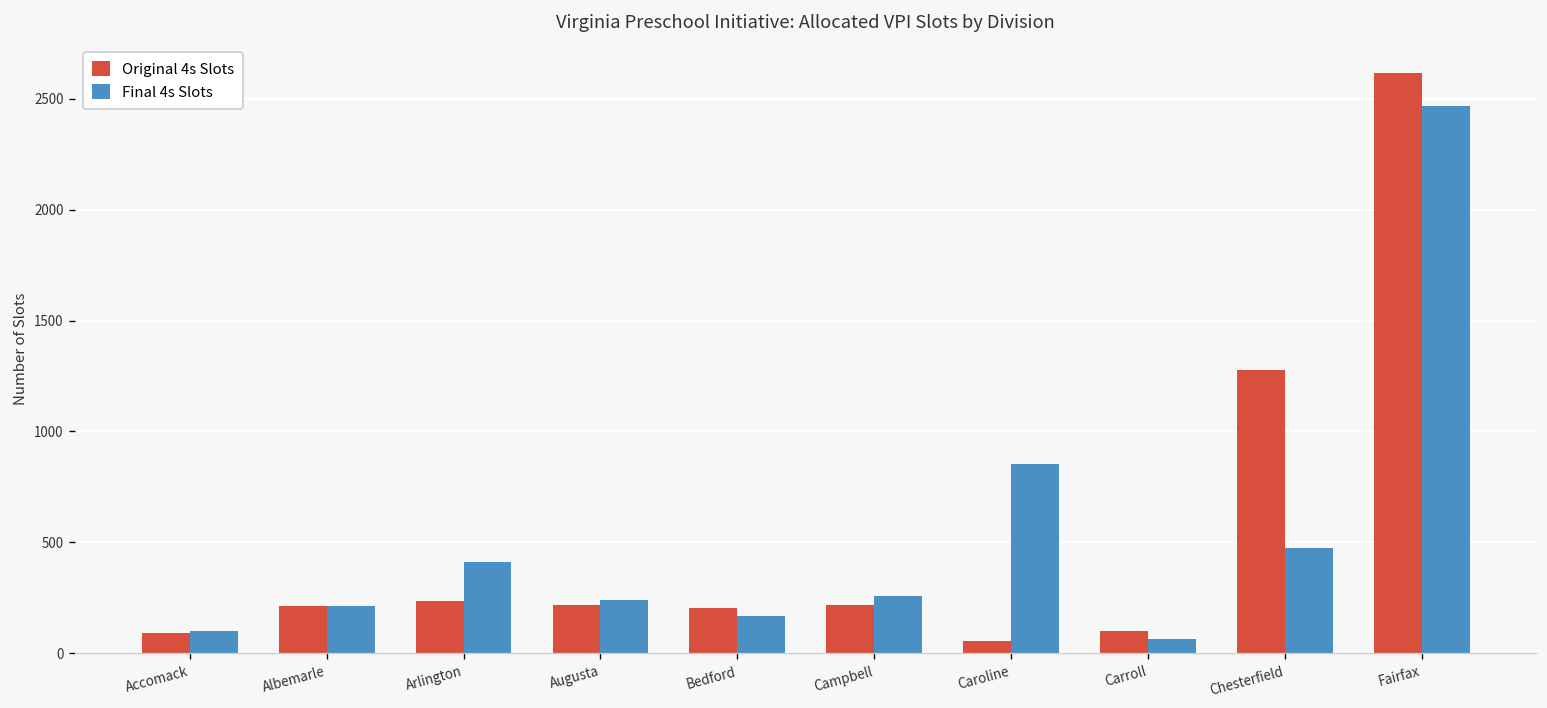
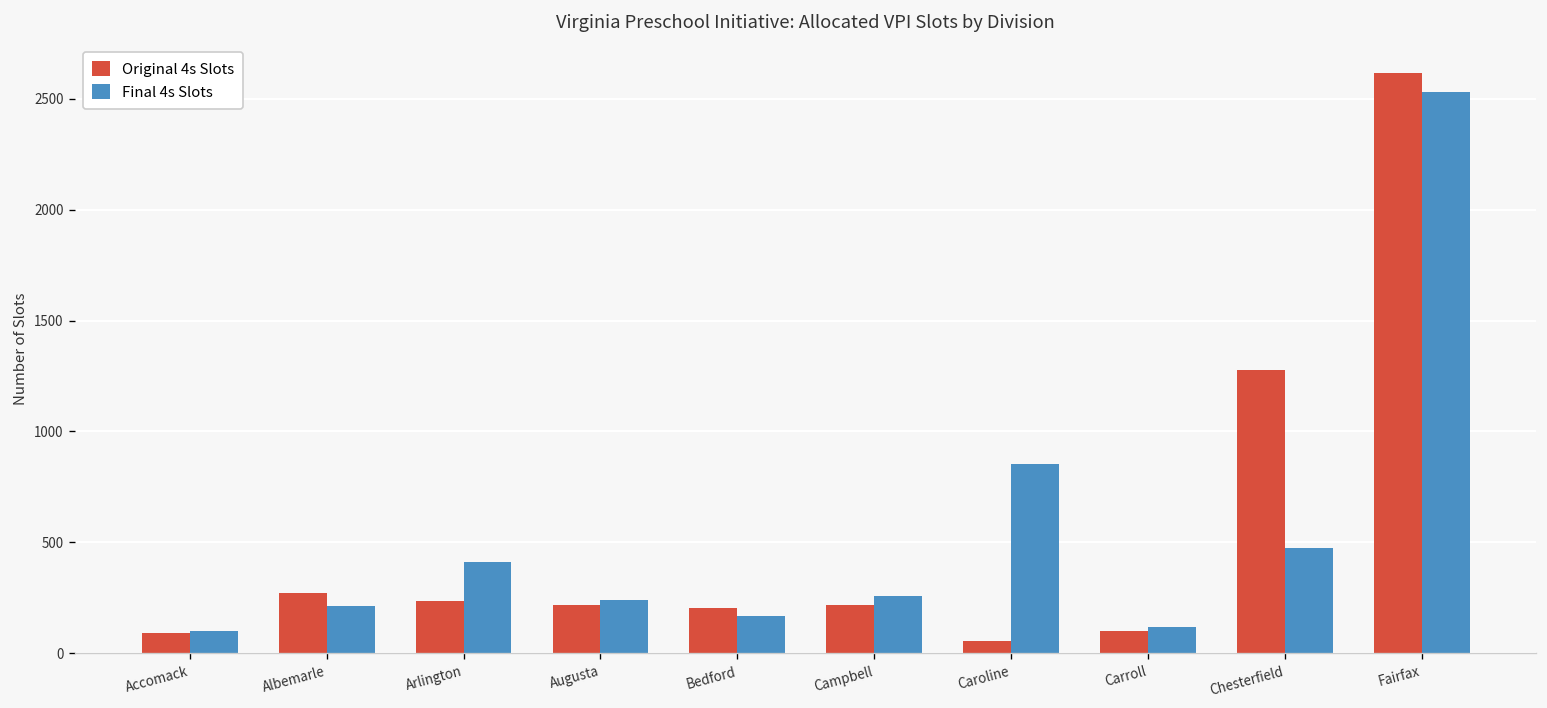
Original 4s Slots, Albemarle: 210 -> 270
Final 4s Slots, Carroll: 70 -> 120
Final 4s Slots, Fairfax: 2470 -> 2530
